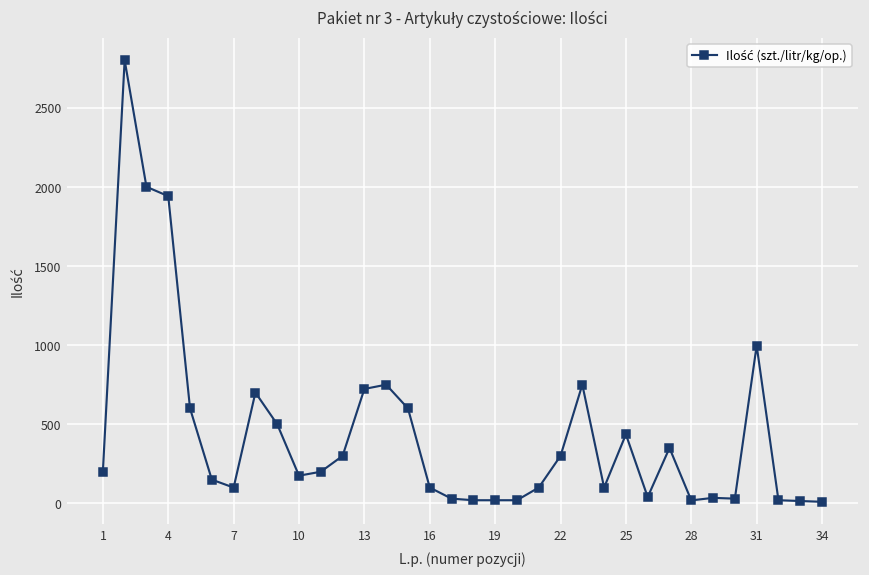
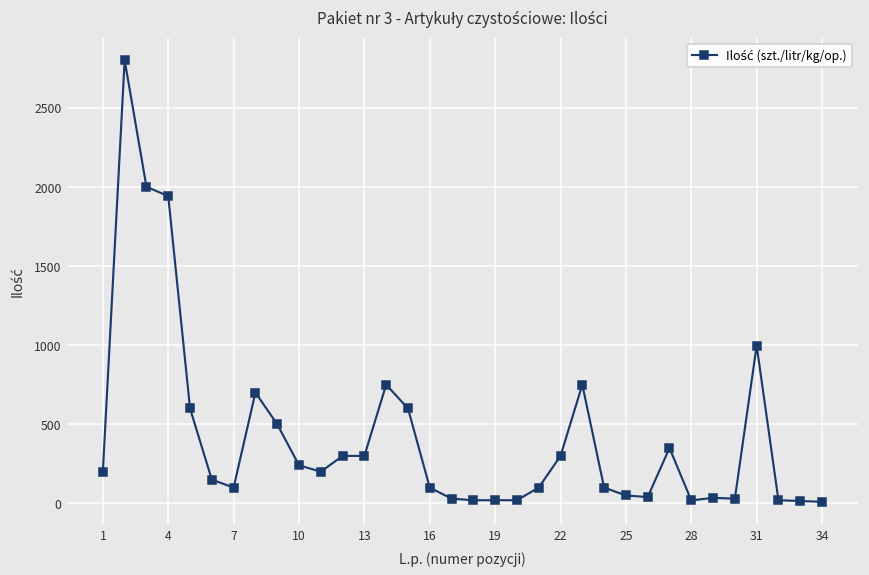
10: 180 -> 240
13: 720 -> 300
25: 440 -> 50
